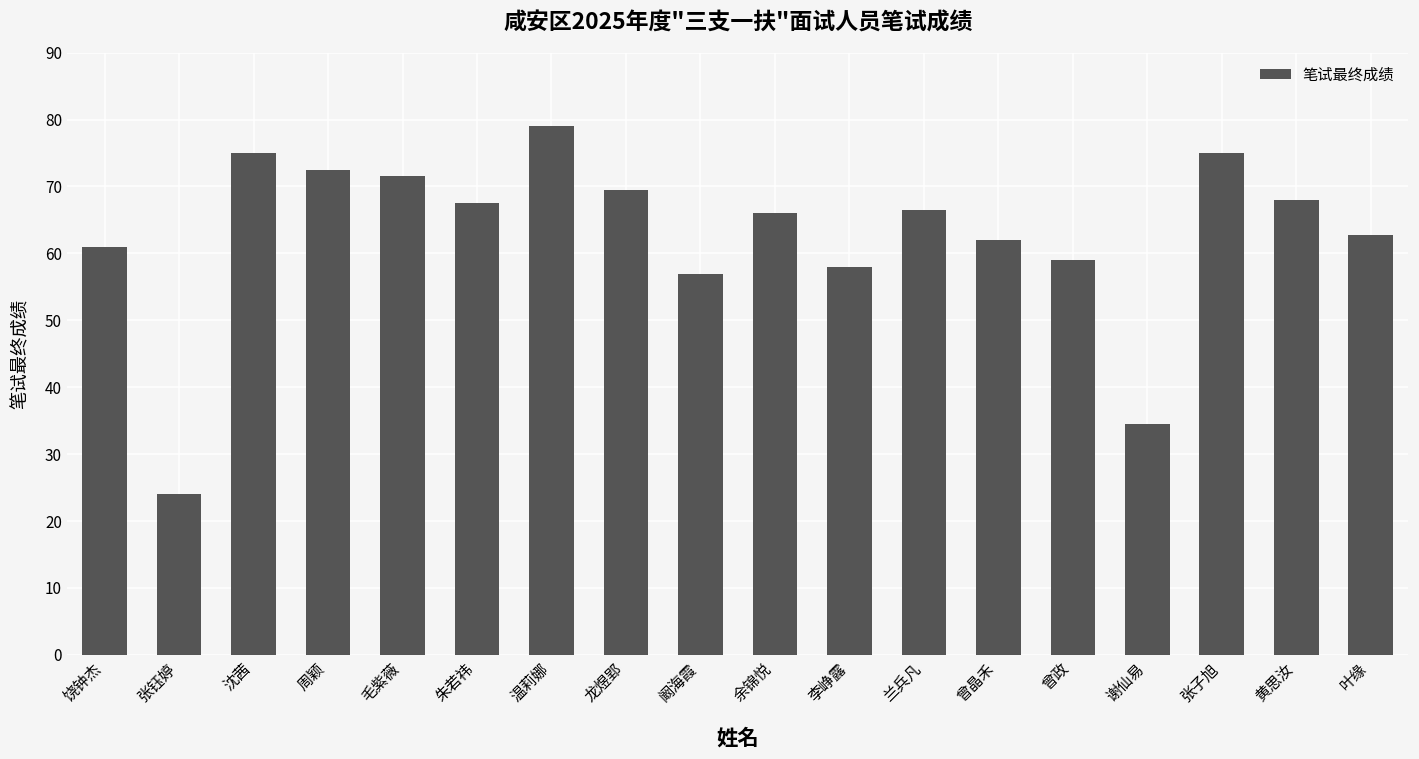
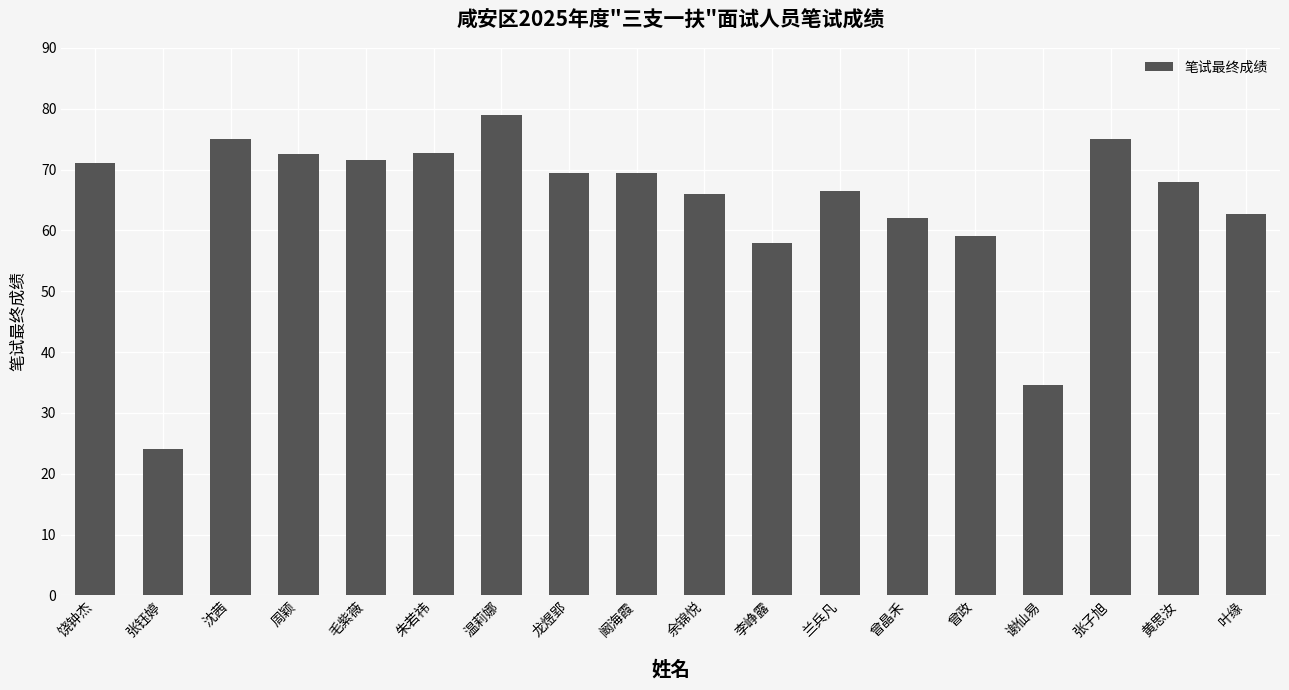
饶钟杰: 61 -> 71
朱若祎: 68 -> 73
阚海霞: 57 -> 70
